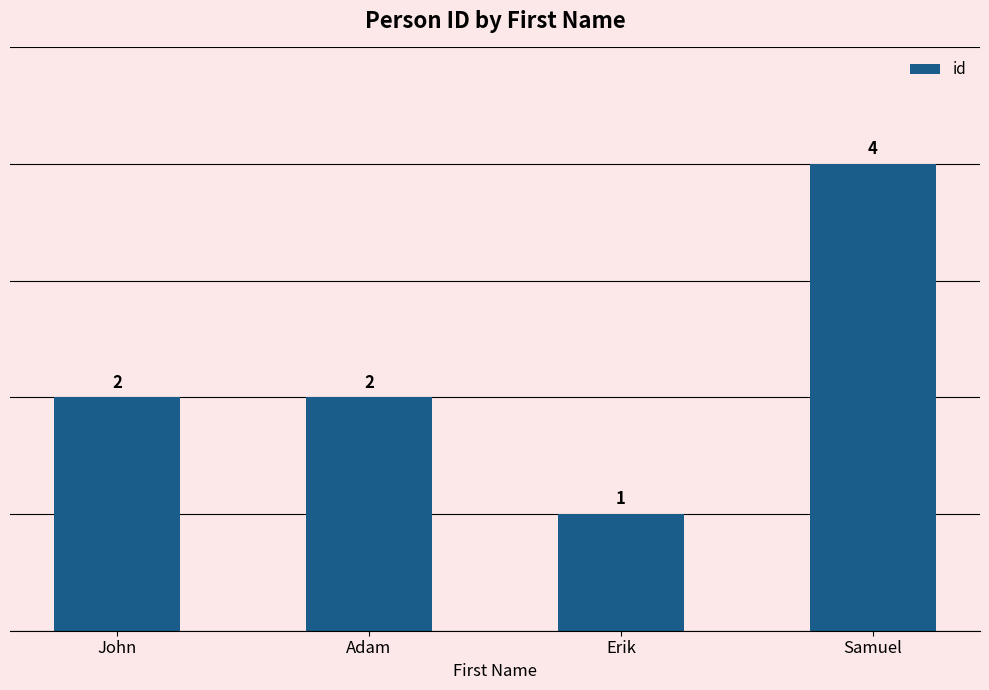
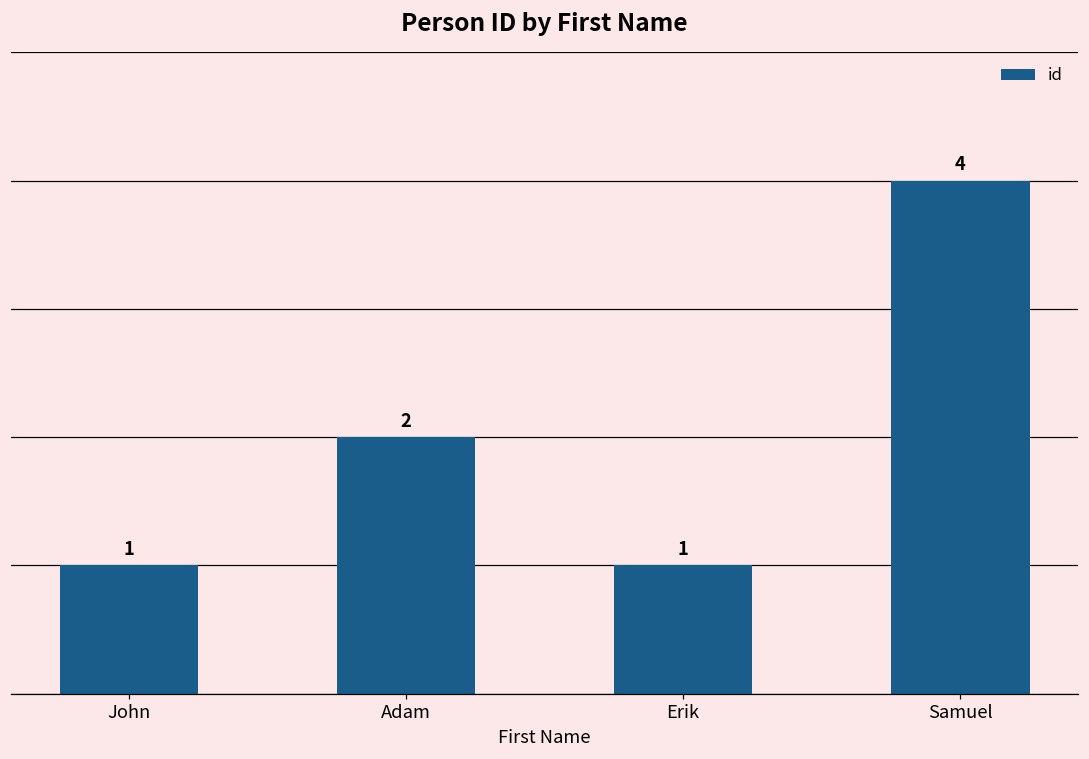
John: 2 -> 1
